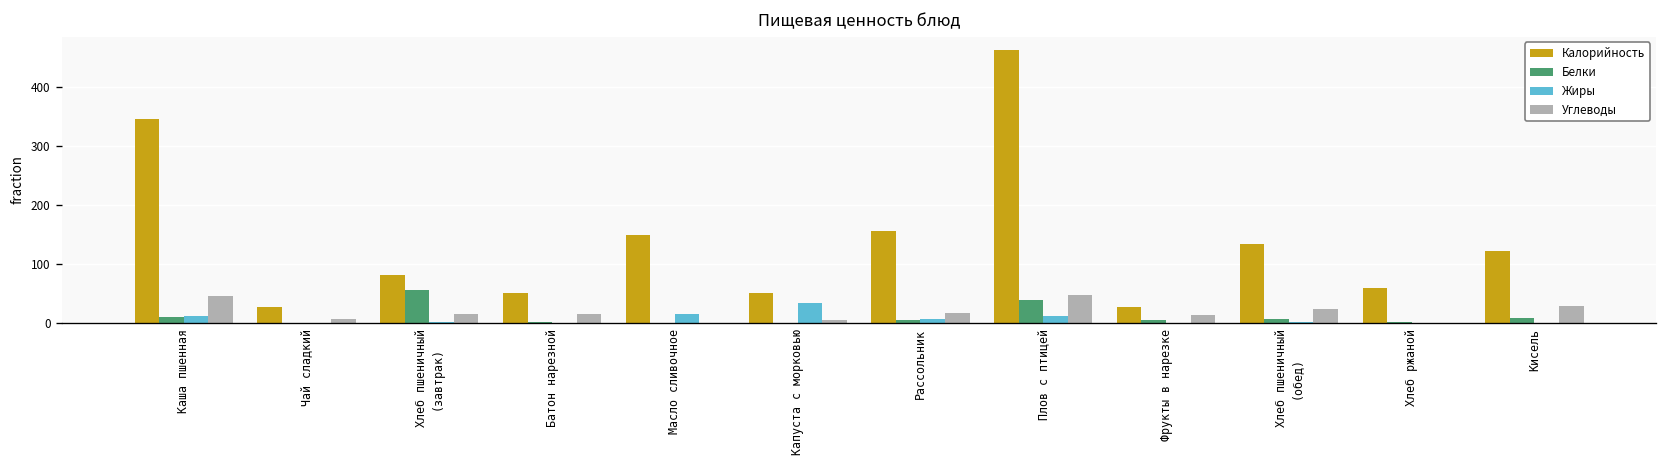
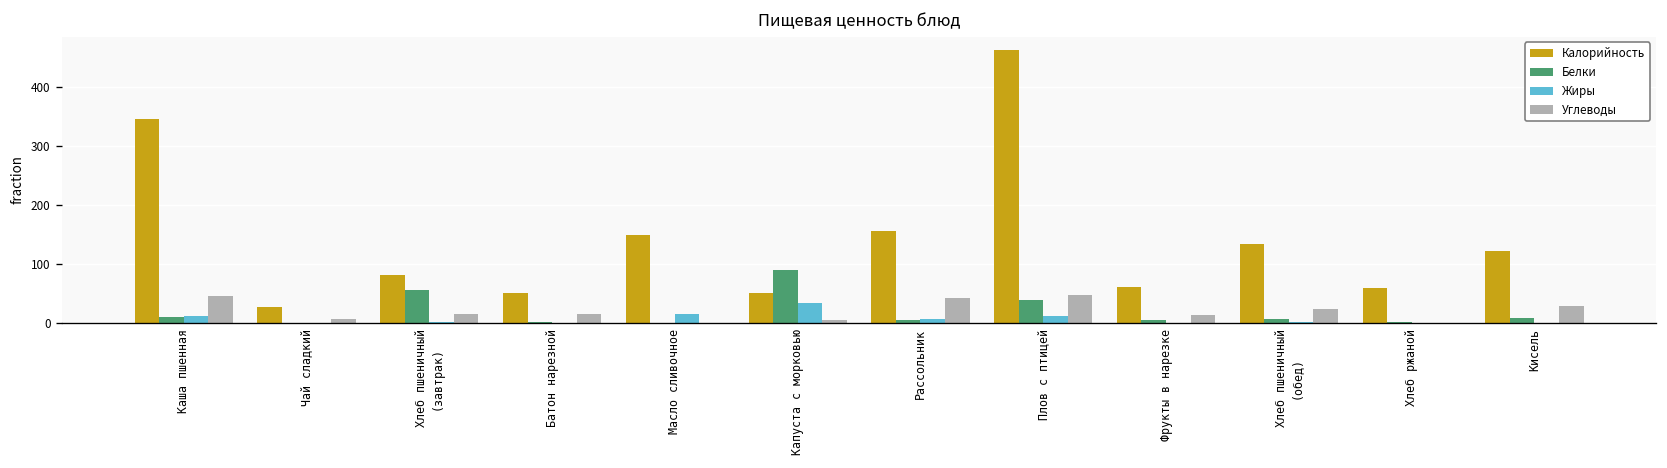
Белки, Капуста с морковью: 0 -> 90
Углеводы, Рассольник: 20 -> 40
Калорийность, Фрукты в нарезке: 30 -> 60
